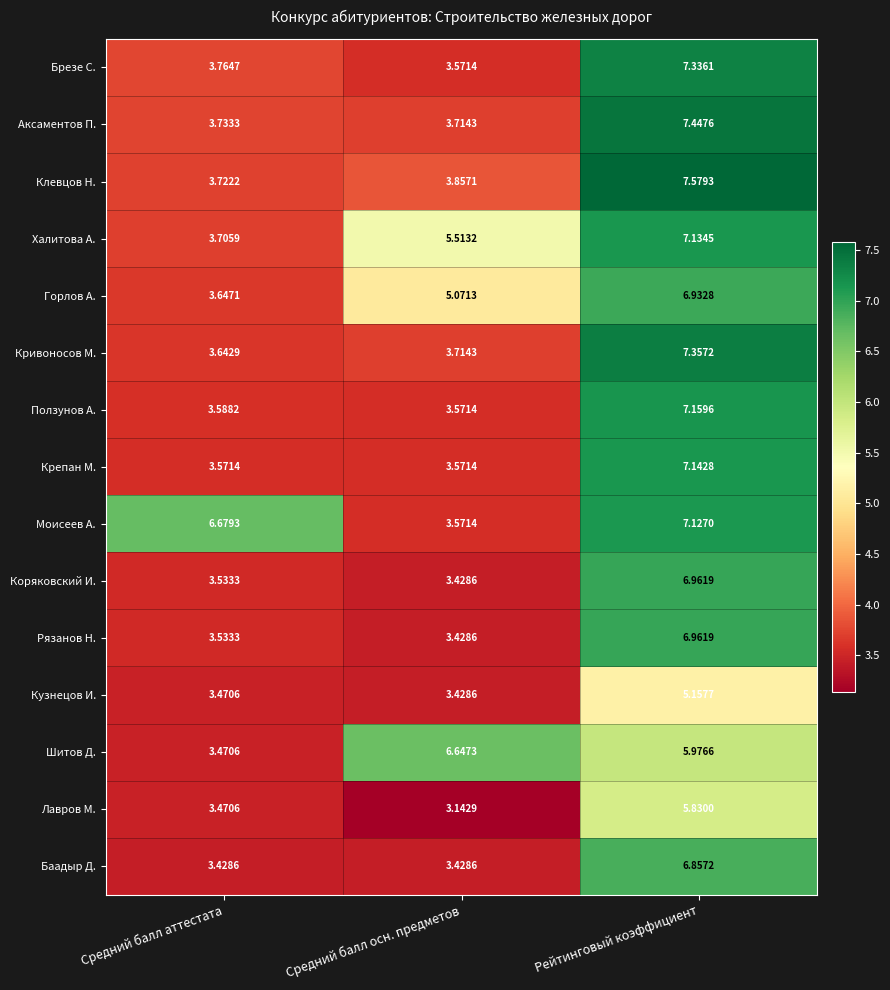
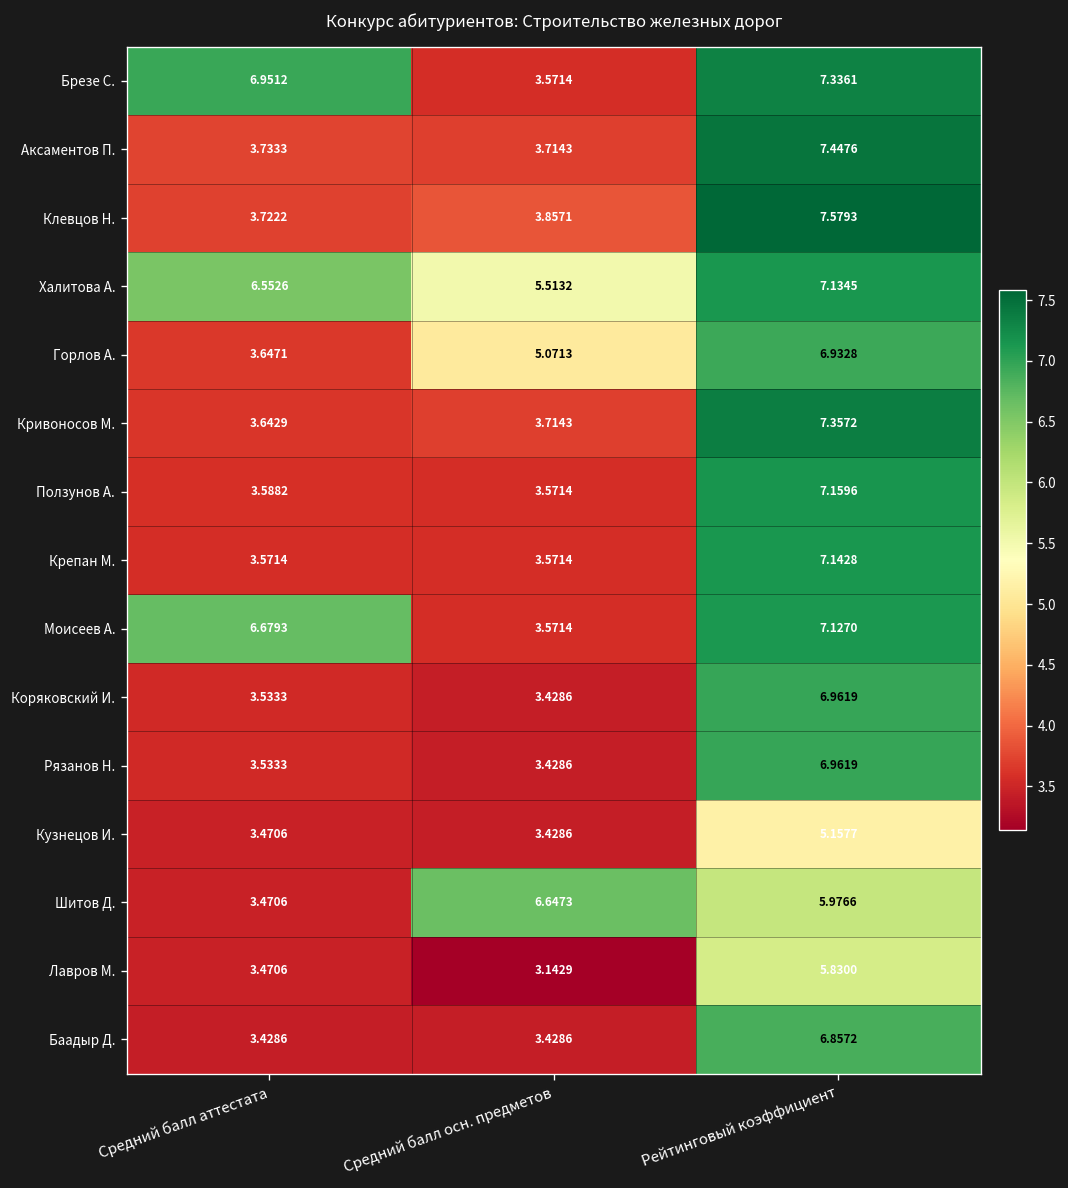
Брезе С., Средний балл аттестата: 3.7647 -> 6.9512
Халитова А., Средний балл аттестата: 3.7059 -> 6.5526
